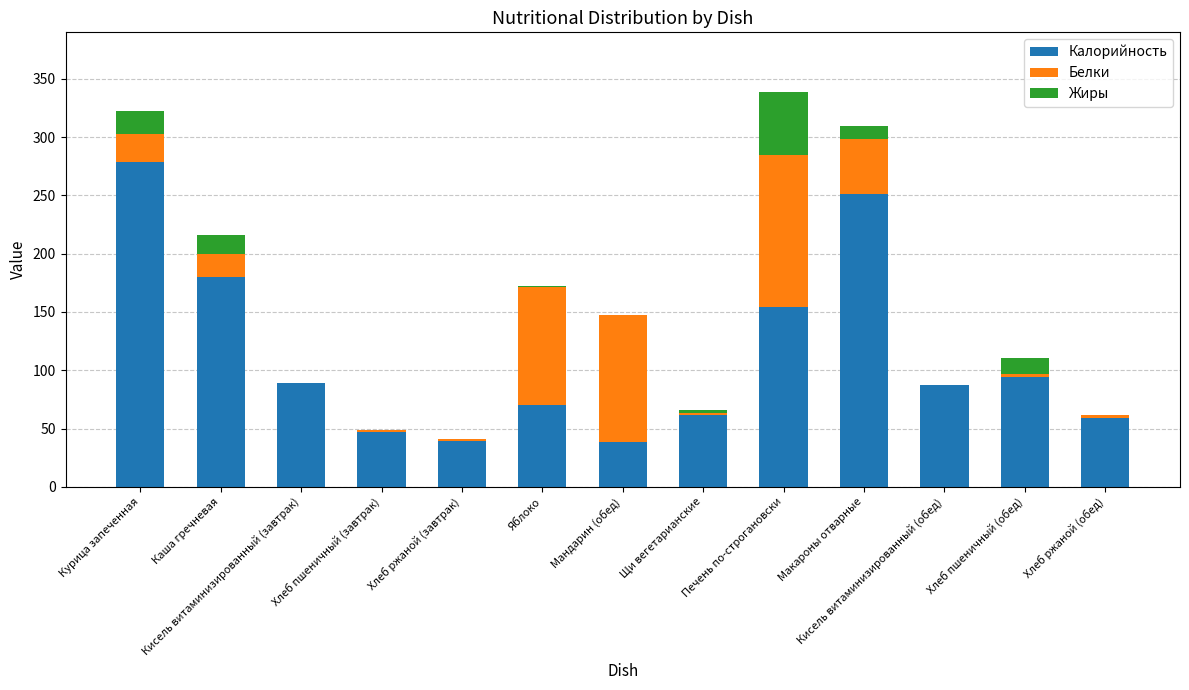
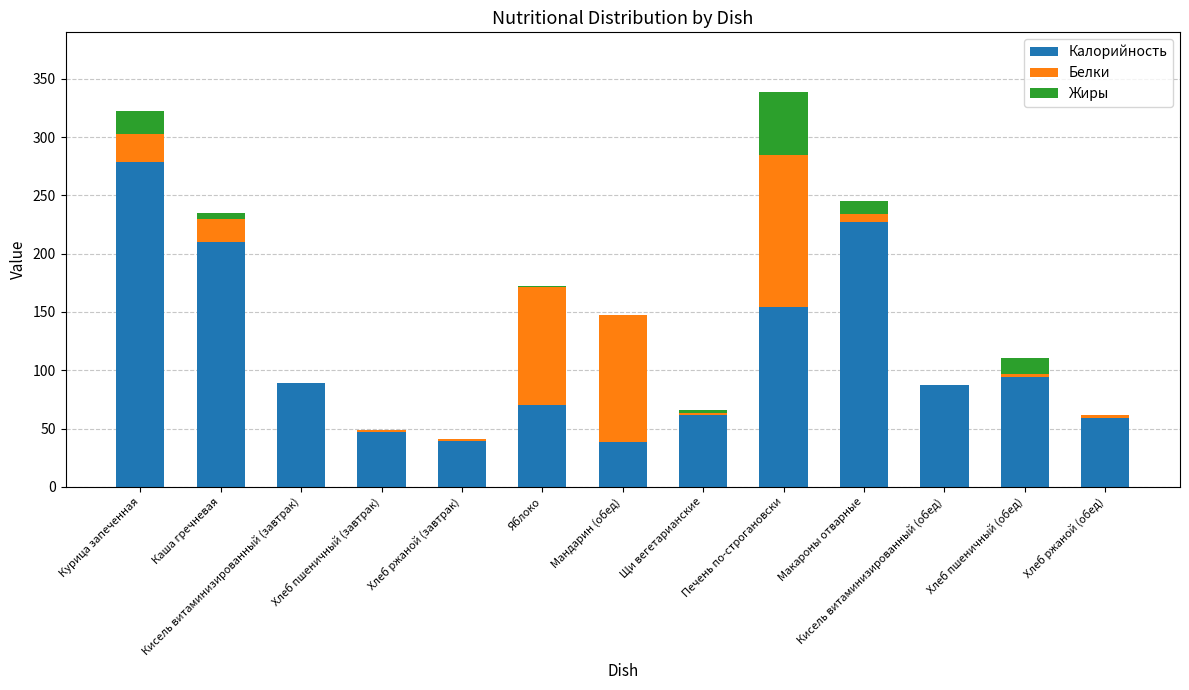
Калорийность, Каша гречневая: 180 -> 210
Жиры, Каша гречневая: 17 -> 5
Калорийность, Макароны отварные: 252 -> 227
Белки, Макароны отварные: 47 -> 7
